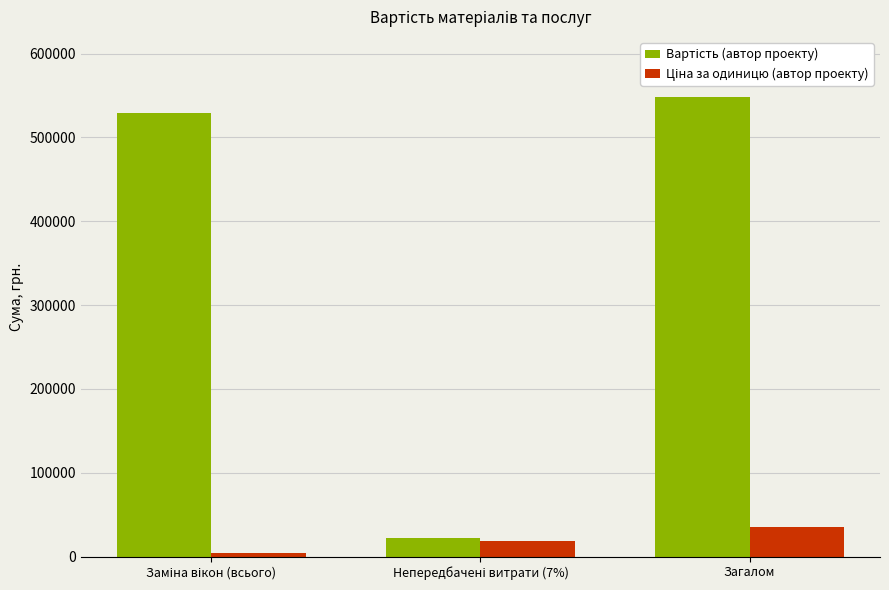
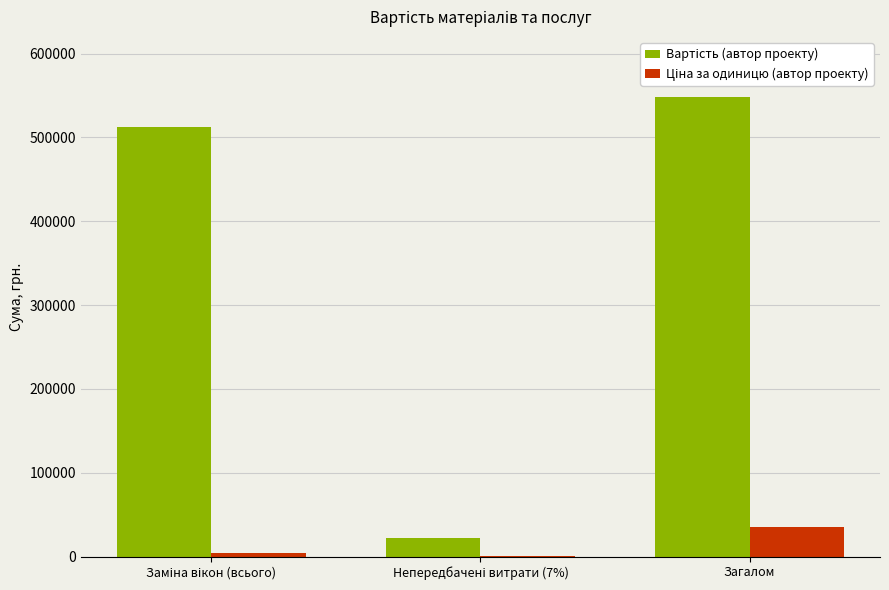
Вартість (автор проекту), Заміна вікон (всього): 530000 -> 510000
Ціна за одиницю (автор проекту), Непередбачені витрати (7%): 20000 -> 0
